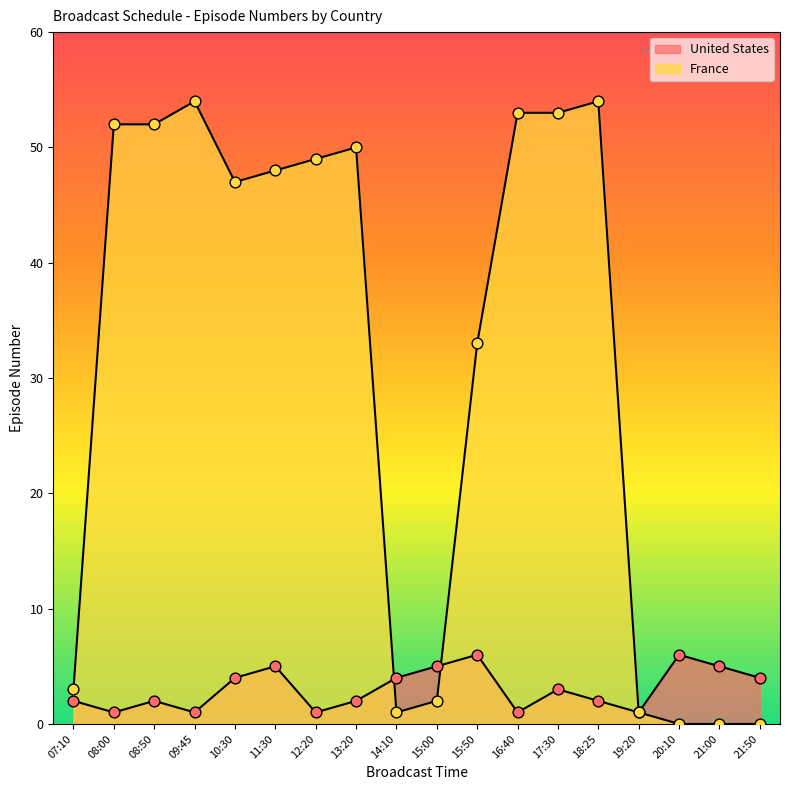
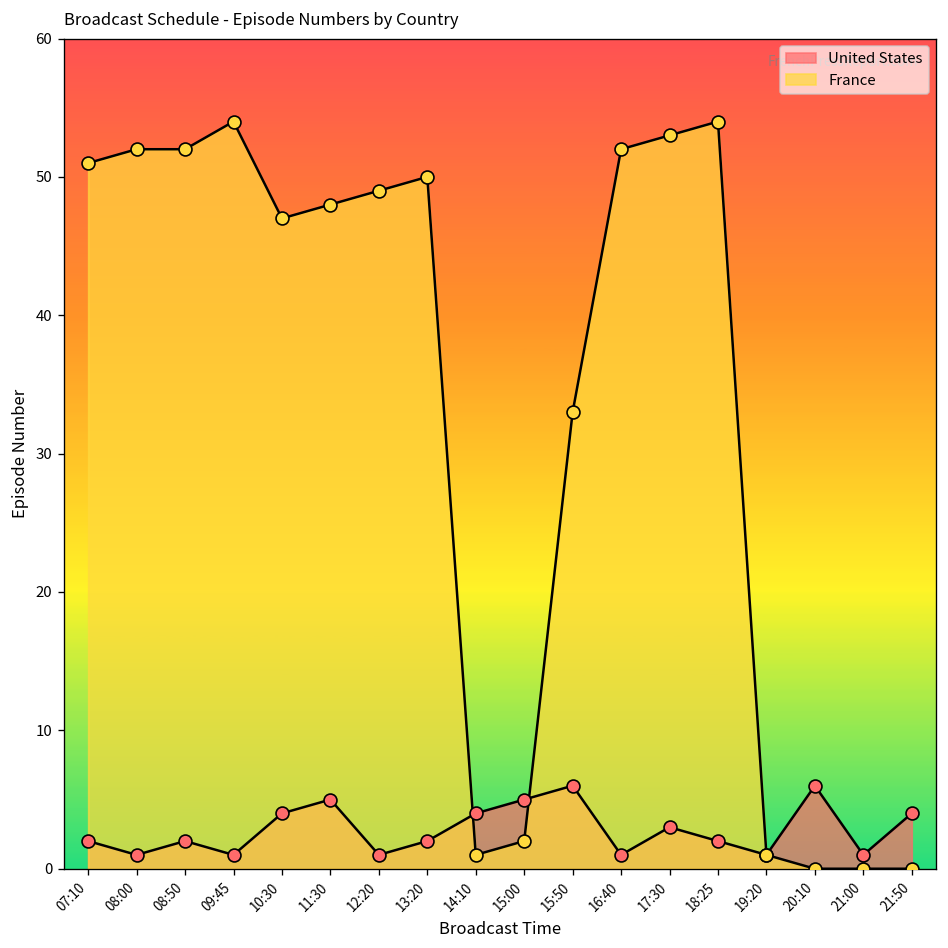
France, 07:10: 3 -> 51
France, 16:40: 53 -> 52
United States, 21:00: 5 -> 1
